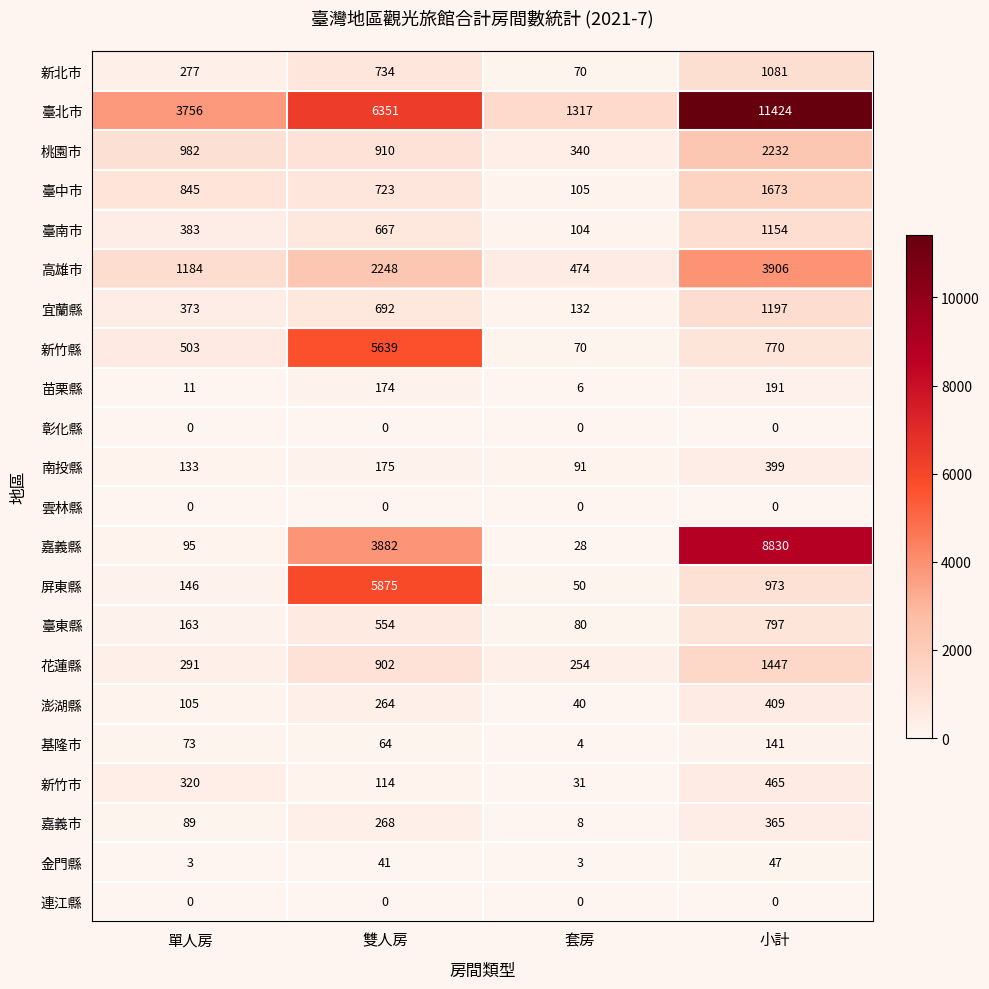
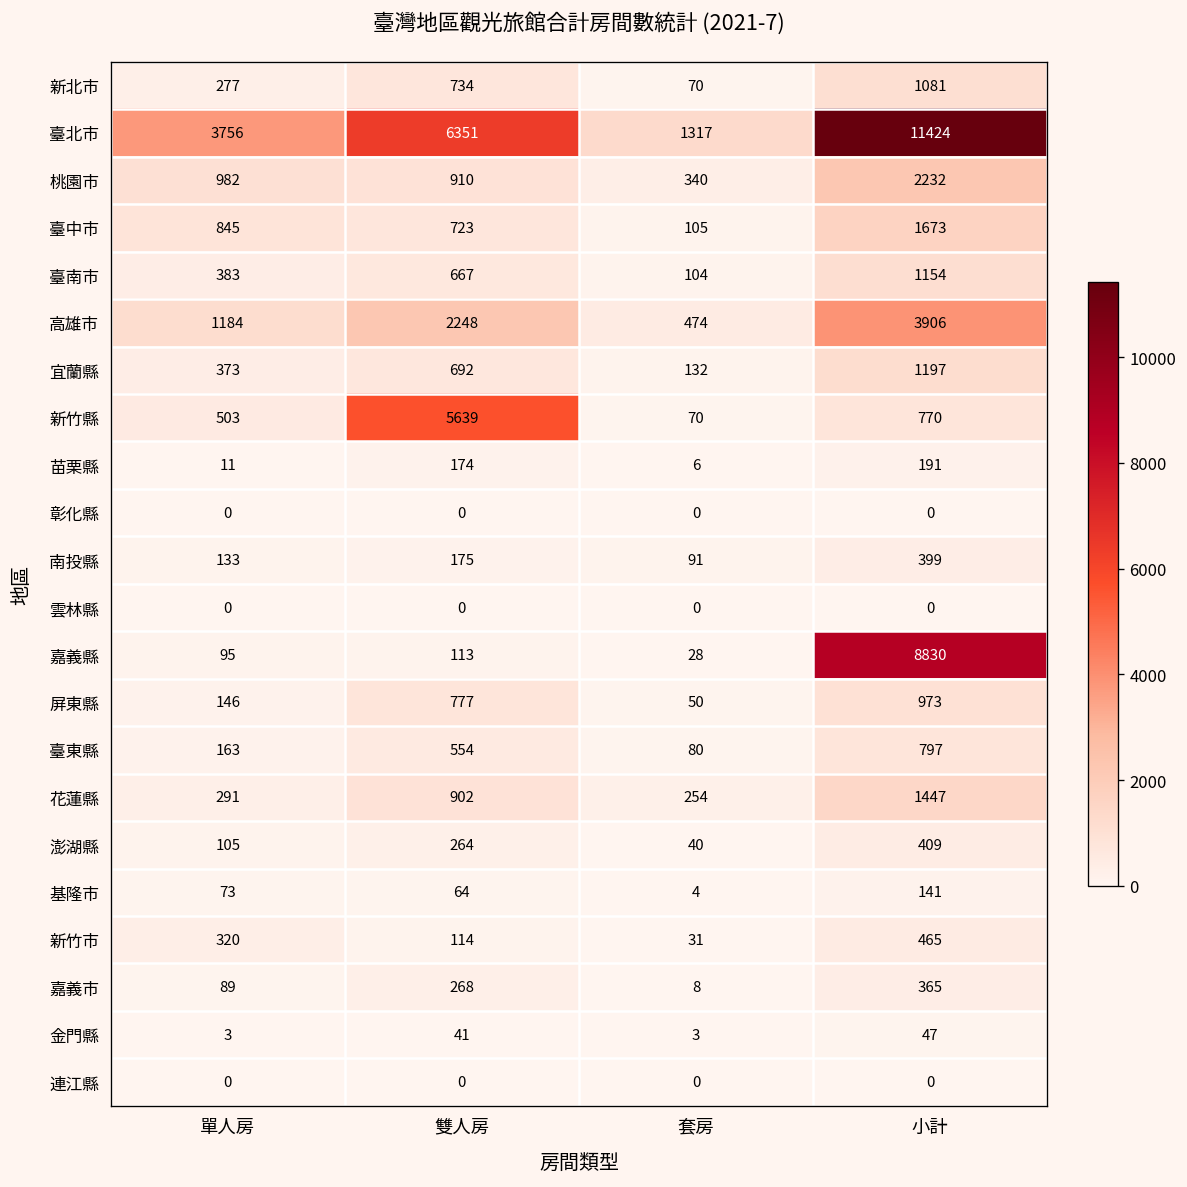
嘉義縣, 雙人房: 3882 -> 113
屏東縣, 雙人房: 5875 -> 777
